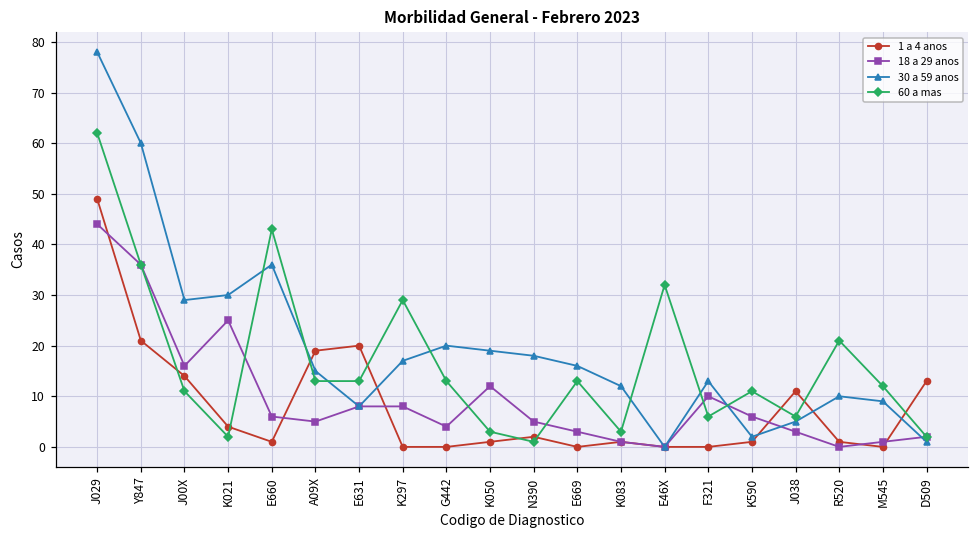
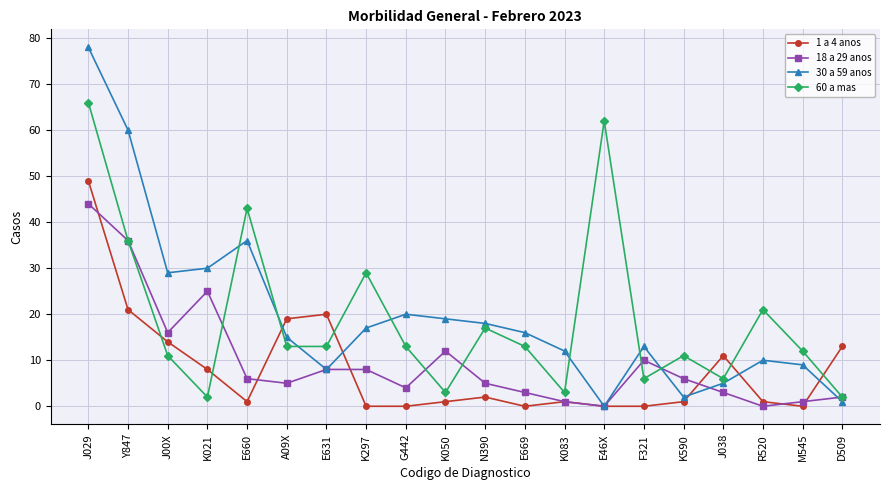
60 a mas, J029: 62 -> 66
1 a 4 anos, K021: 4 -> 8
60 a mas, N390: 1 -> 17
60 a mas, E46X: 32 -> 62
